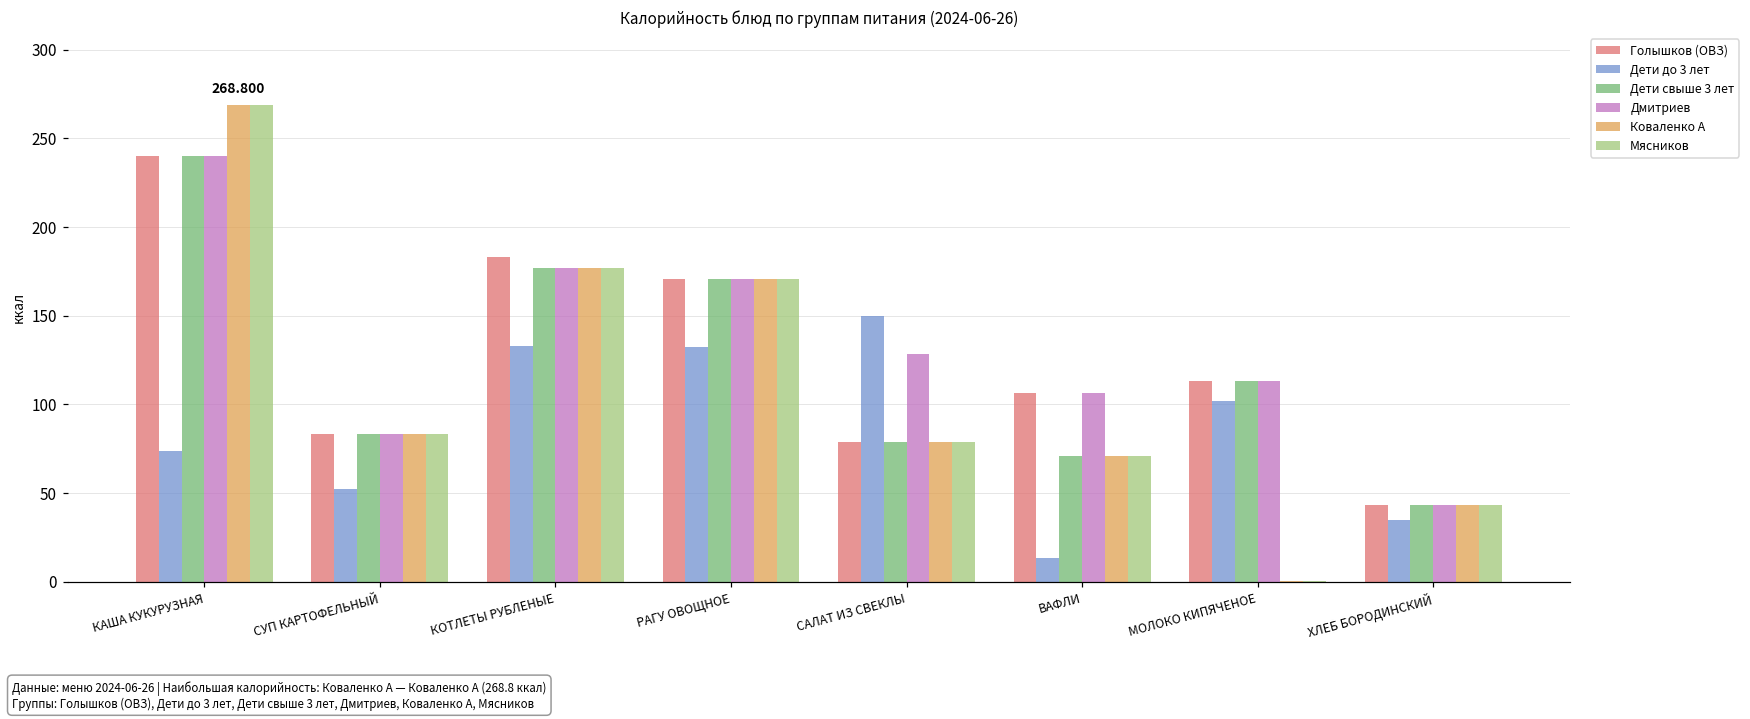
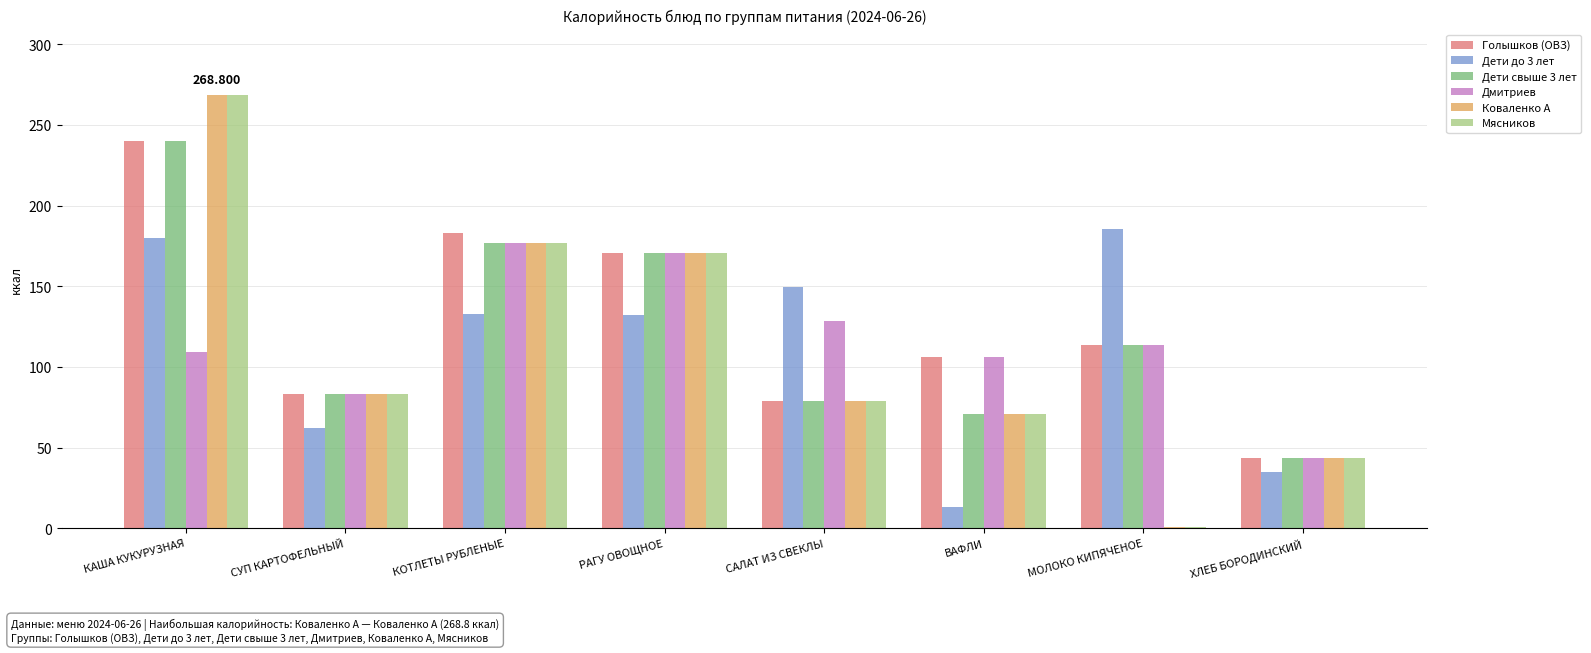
Дети до 3 лет, КАША КУКУРУЗНАЯ: 74 -> 180
Дмитриев, КАША КУКУРУЗНАЯ: 240 -> 110
Дети до 3 лет, СУП КАРТОФЕЛЬНЫЙ: 52 -> 62
Дети до 3 лет, МОЛОКО КИПЯЧЕНОЕ: 102 -> 185
